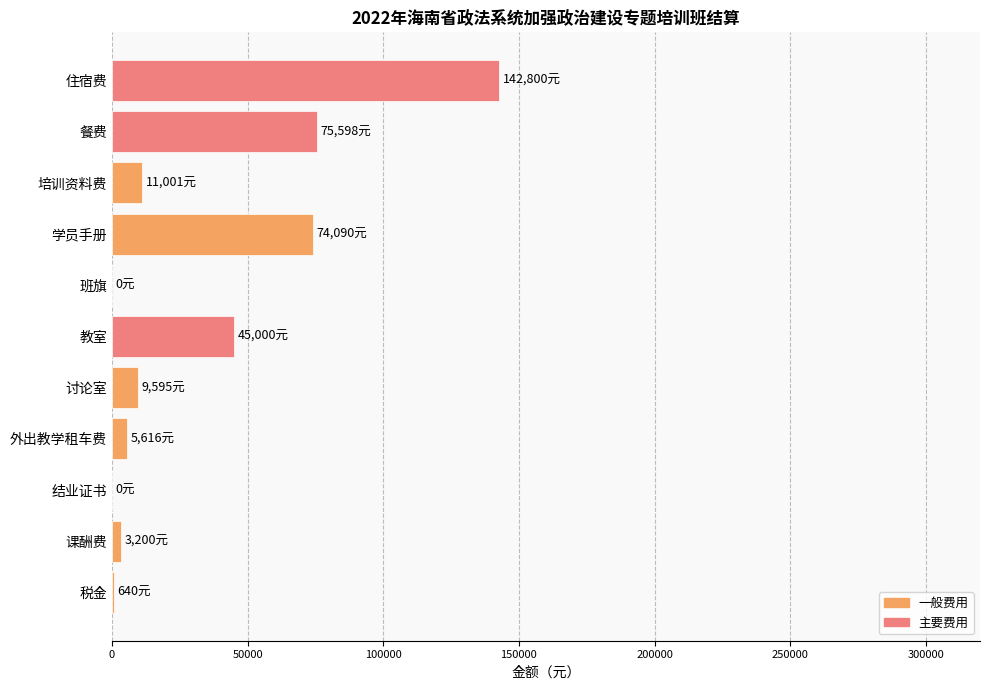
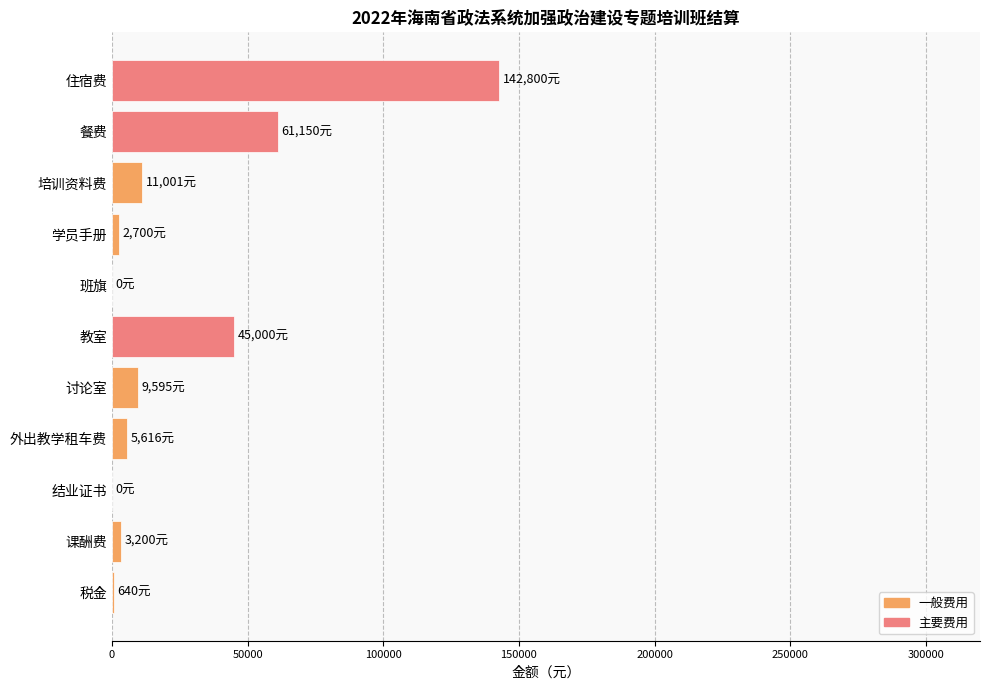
餐费: 75,598元 -> 61,150元
学员手册: 74,090元 -> 2,700元
